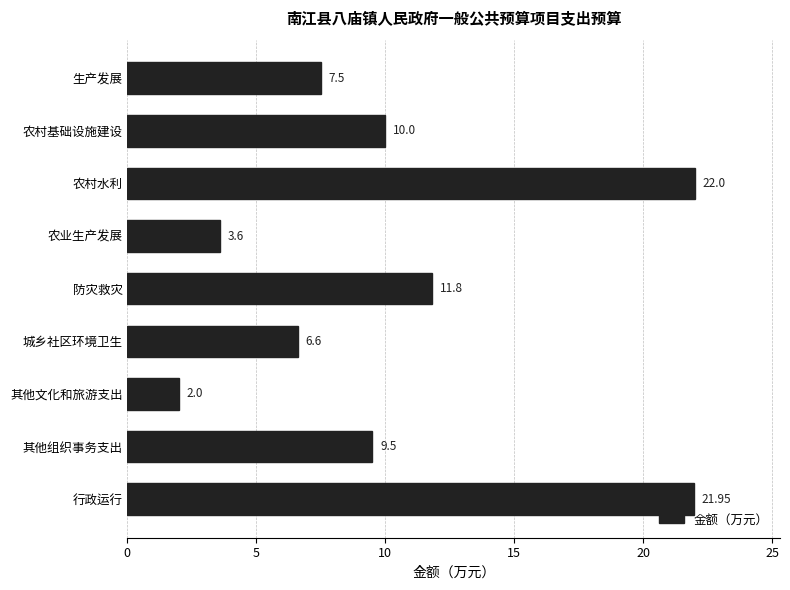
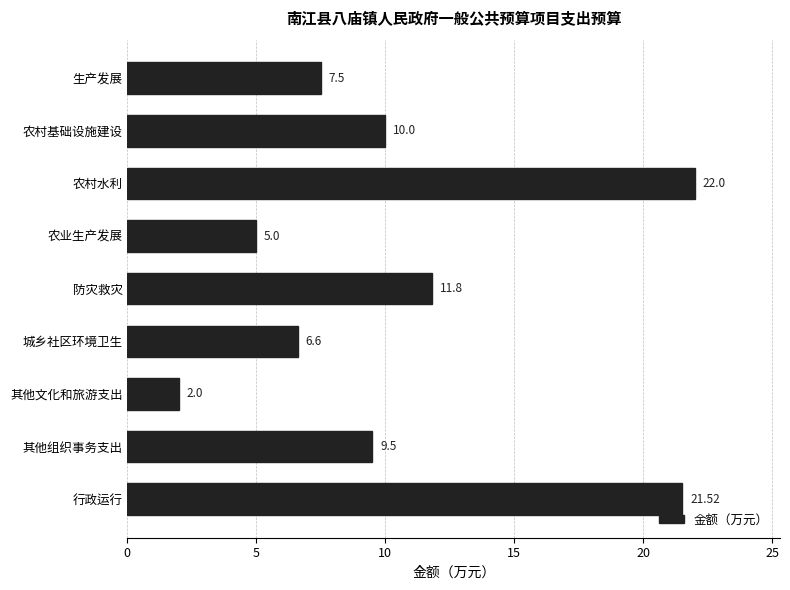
农业生产发展: 3.6 -> 5.0
行政运行: 21.95 -> 21.52
